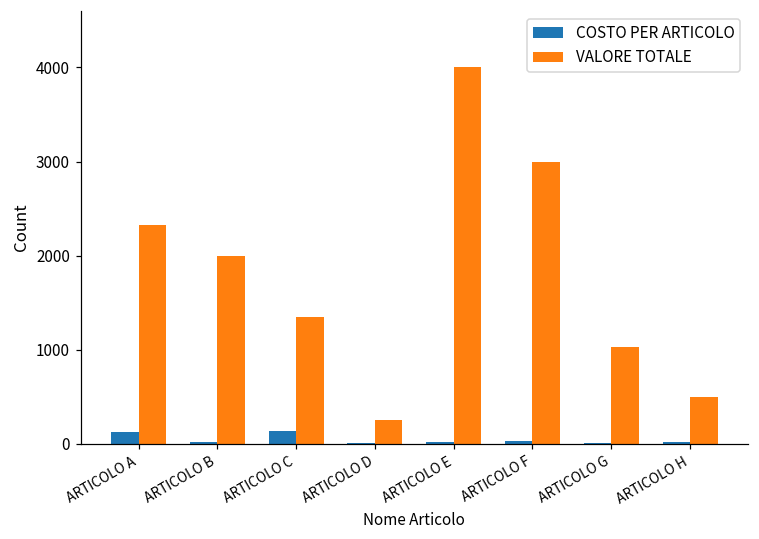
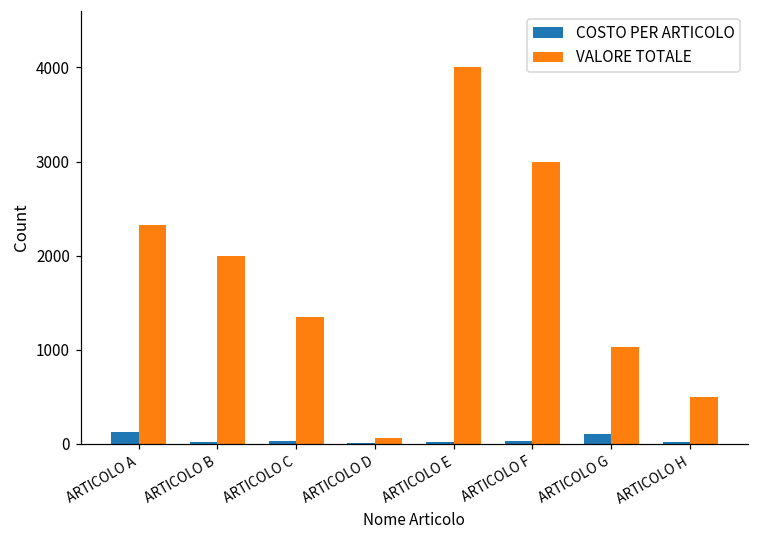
COSTO PER ARTICOLO, ARTICOLO C: 100 -> 0
VALORE TOTALE, ARTICOLO D: 300 -> 100
COSTO PER ARTICOLO, ARTICOLO G: 0 -> 100
